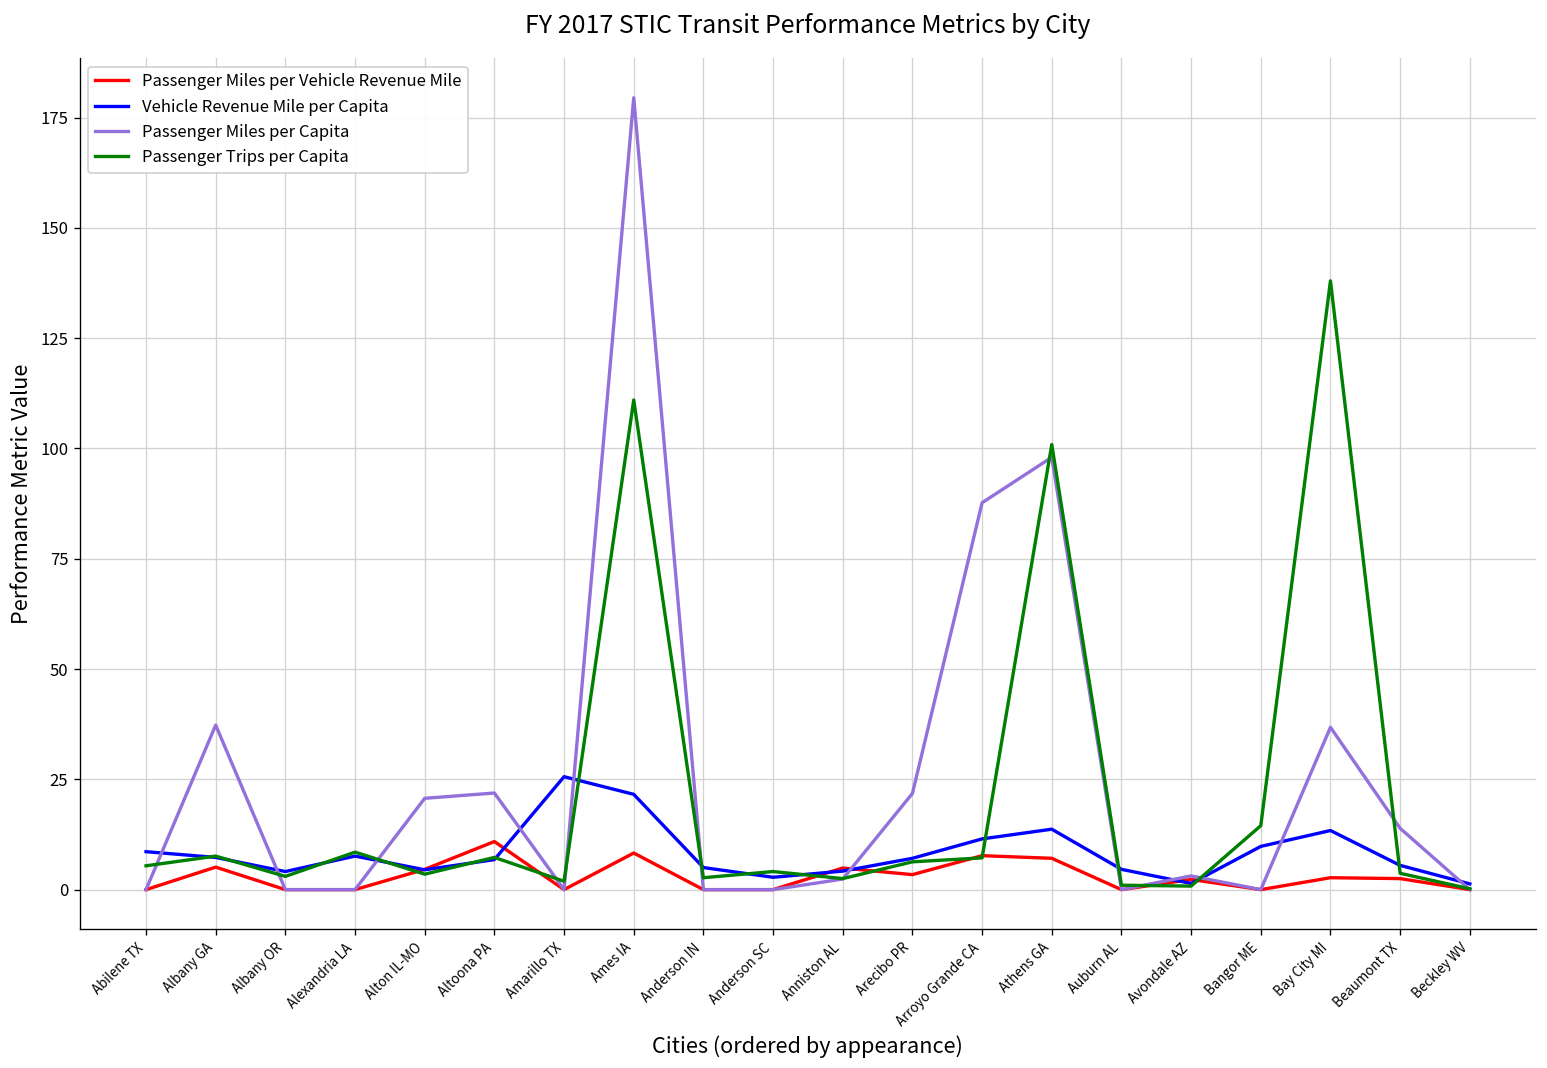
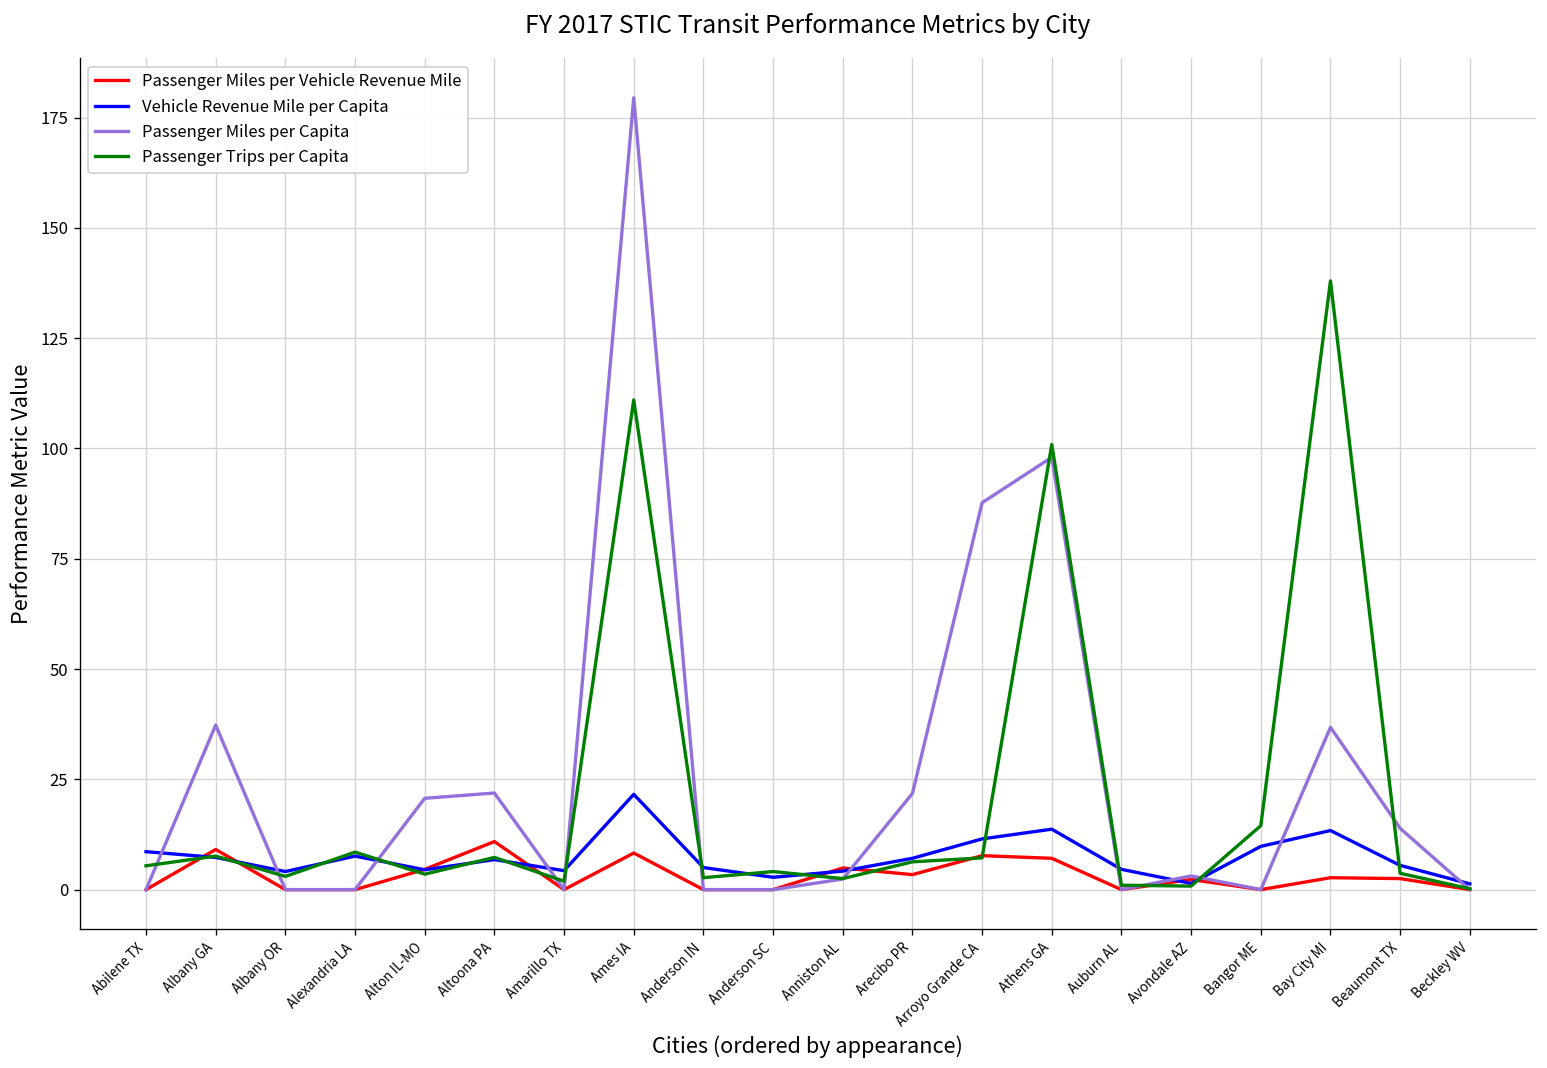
Passenger Miles per Vehicle Revenue Mile, Albany GA: 5 -> 9
Vehicle Revenue Mile per Capita, Amarillo TX: 26 -> 4
